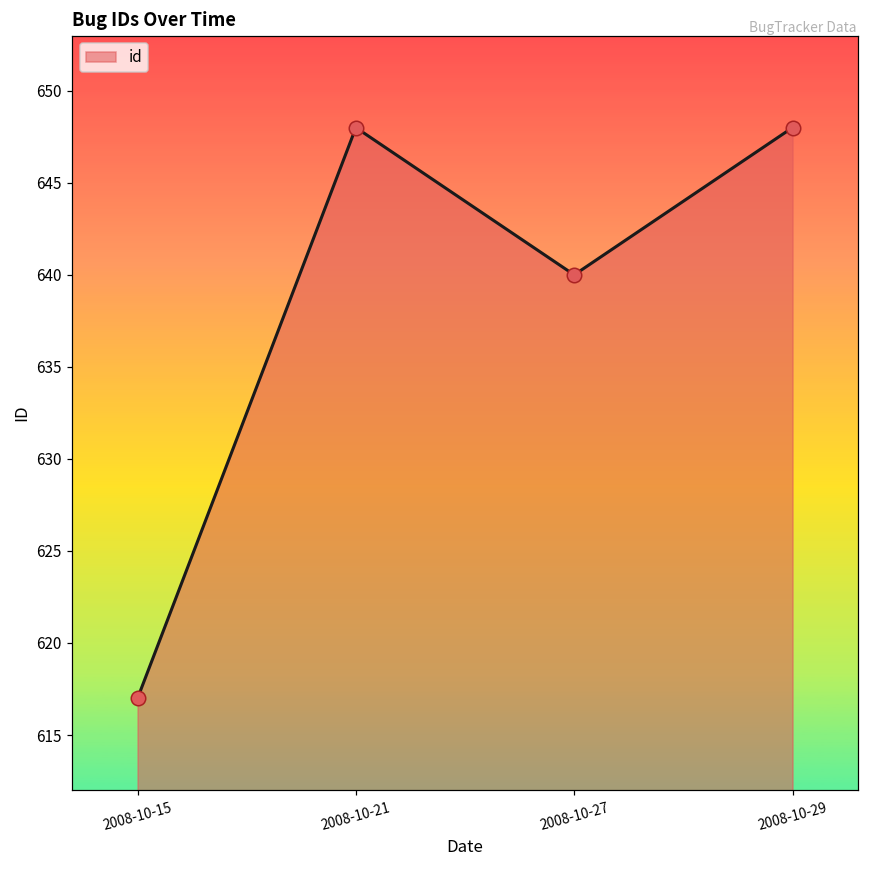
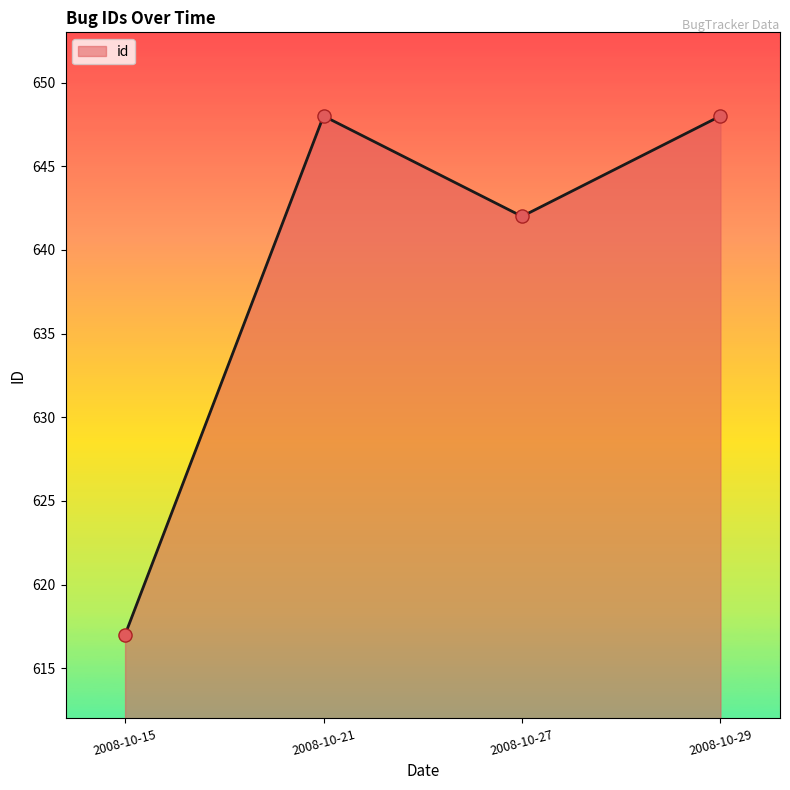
2008-10-27: 640 -> 642
